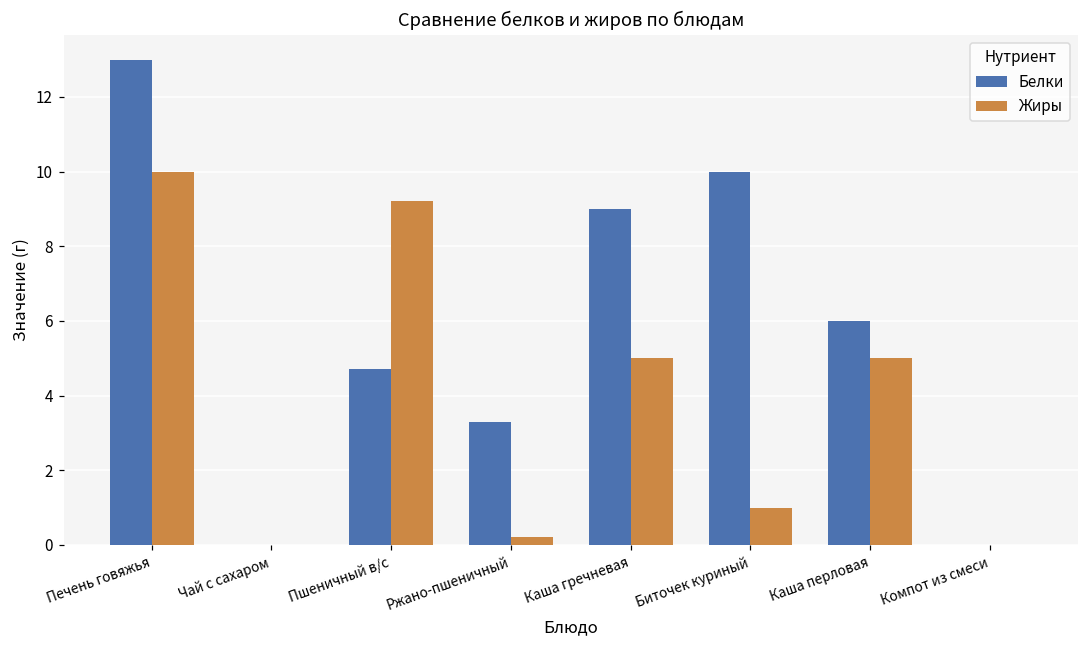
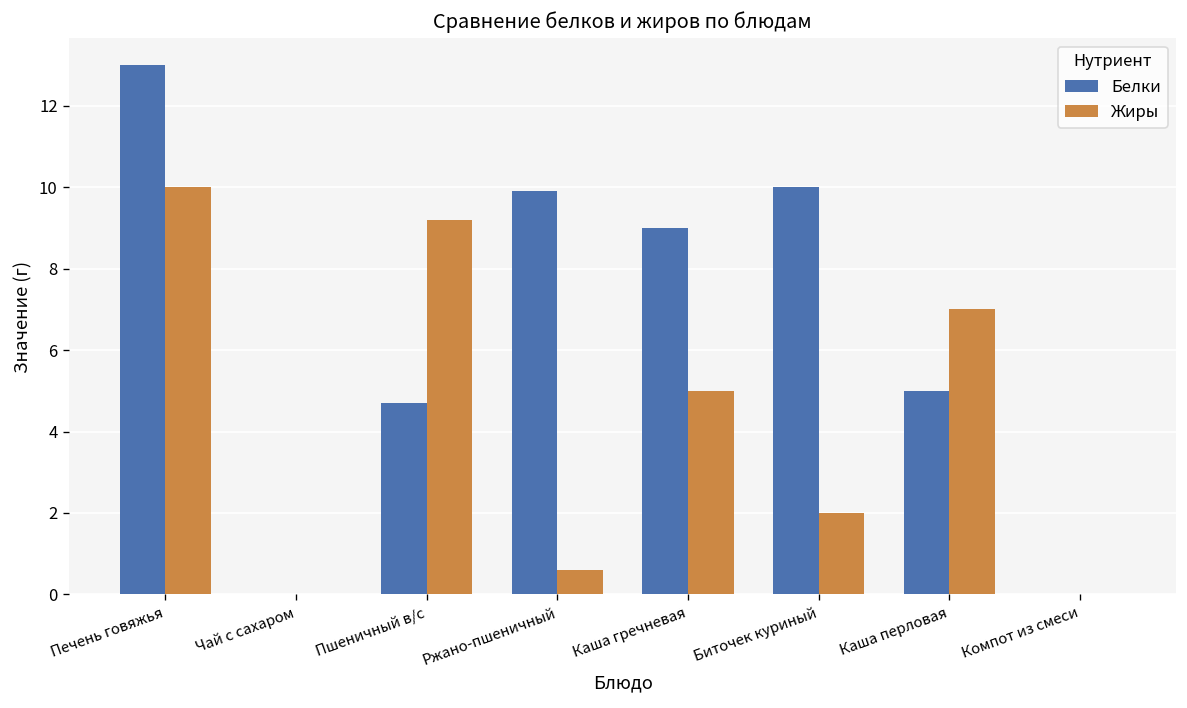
Белки, Ржано-пшеничный: 3.3 -> 9.9
Жиры, Ржано-пшеничный: 0.2 -> 0.6
Жиры, Биточек куриный: 1 -> 2
Белки, Каша перловая: 6 -> 5
Жиры, Каша перловая: 5 -> 7
